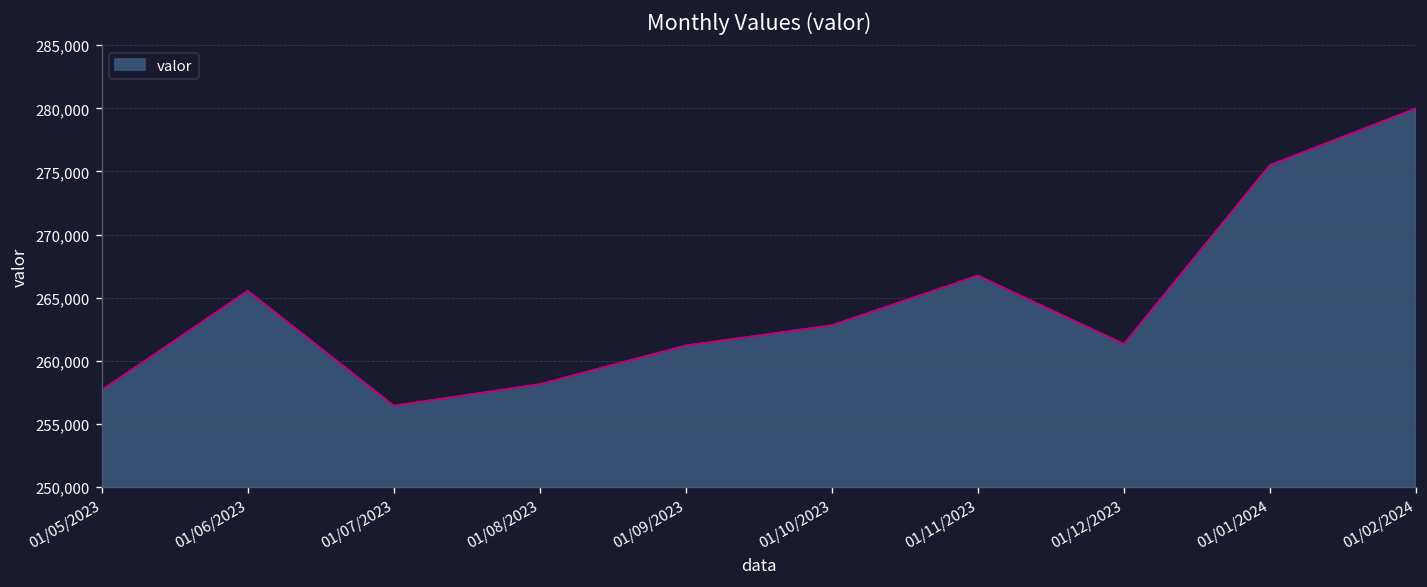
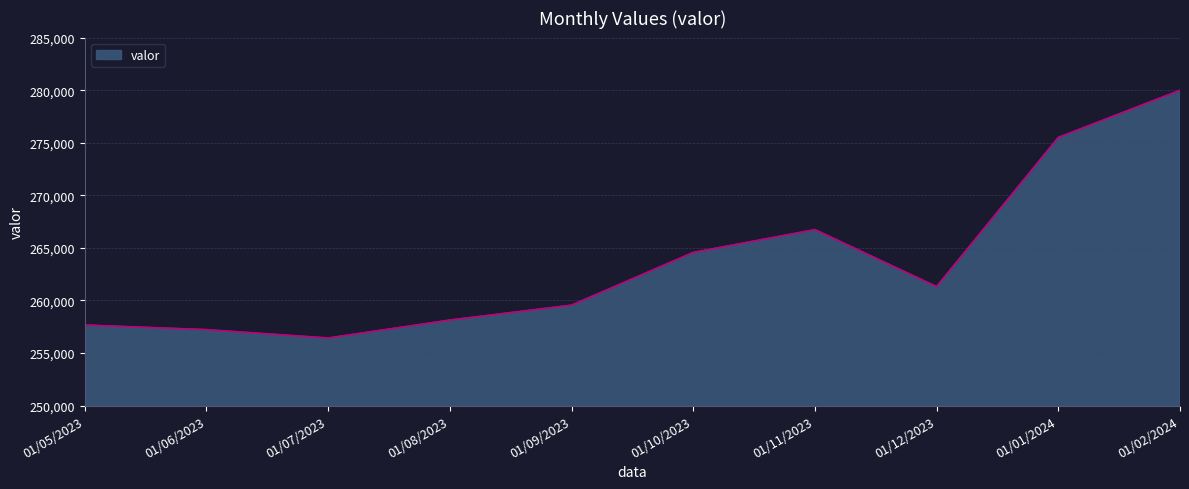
01/06/2023: 265,500 -> 257,200
01/09/2023: 261,200 -> 259,600
01/10/2023: 262,800 -> 264,600
